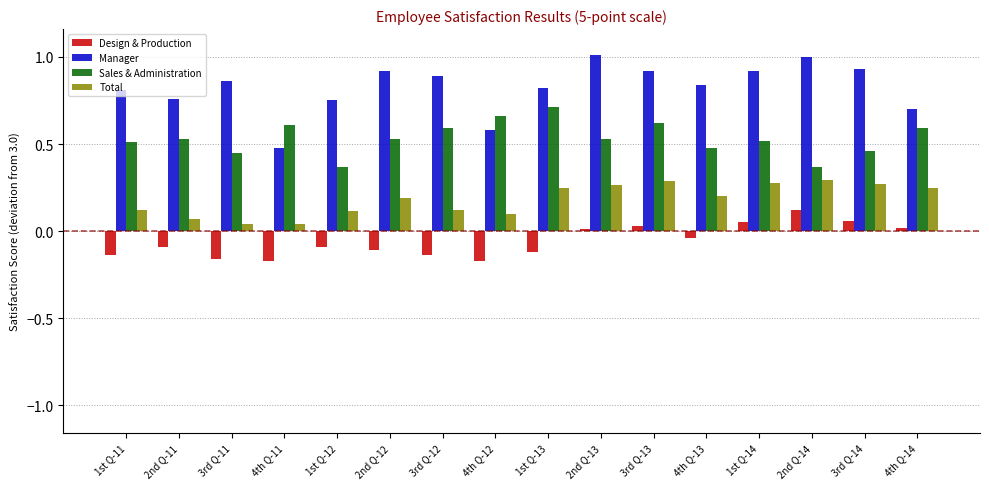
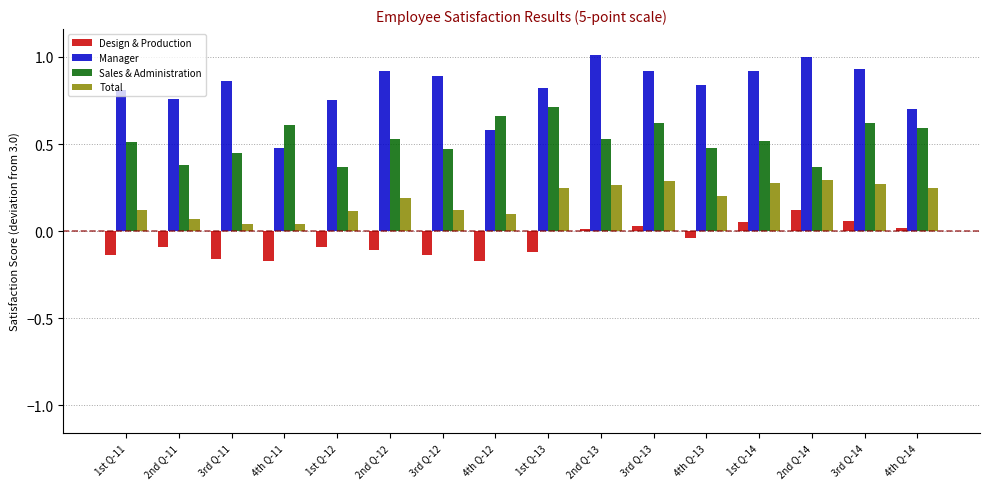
Sales & Administration, 2nd Q-11: 0.53 -> 0.38
Sales & Administration, 3rd Q-12: 0.59 -> 0.47
Sales & Administration, 3rd Q-14: 0.46 -> 0.62
